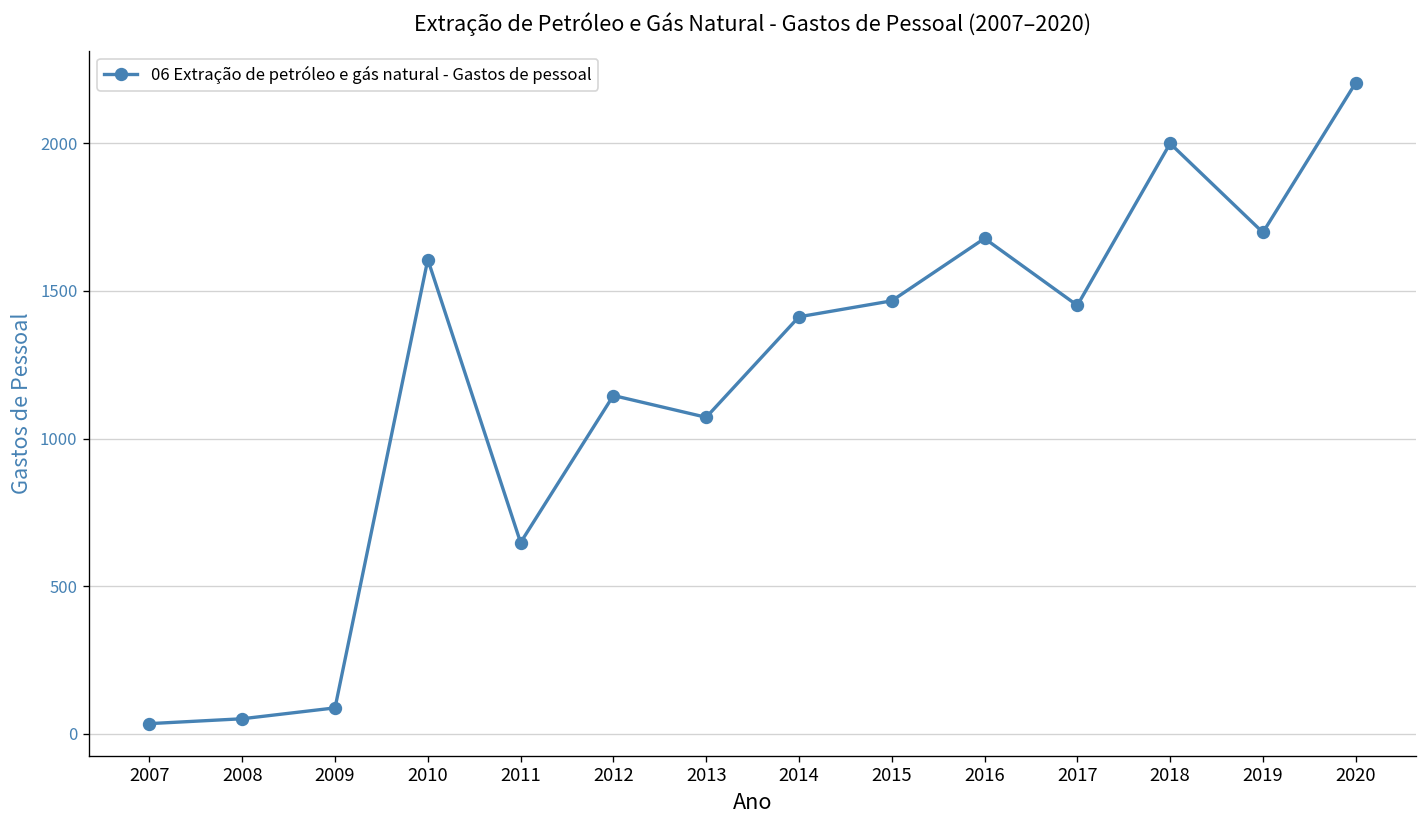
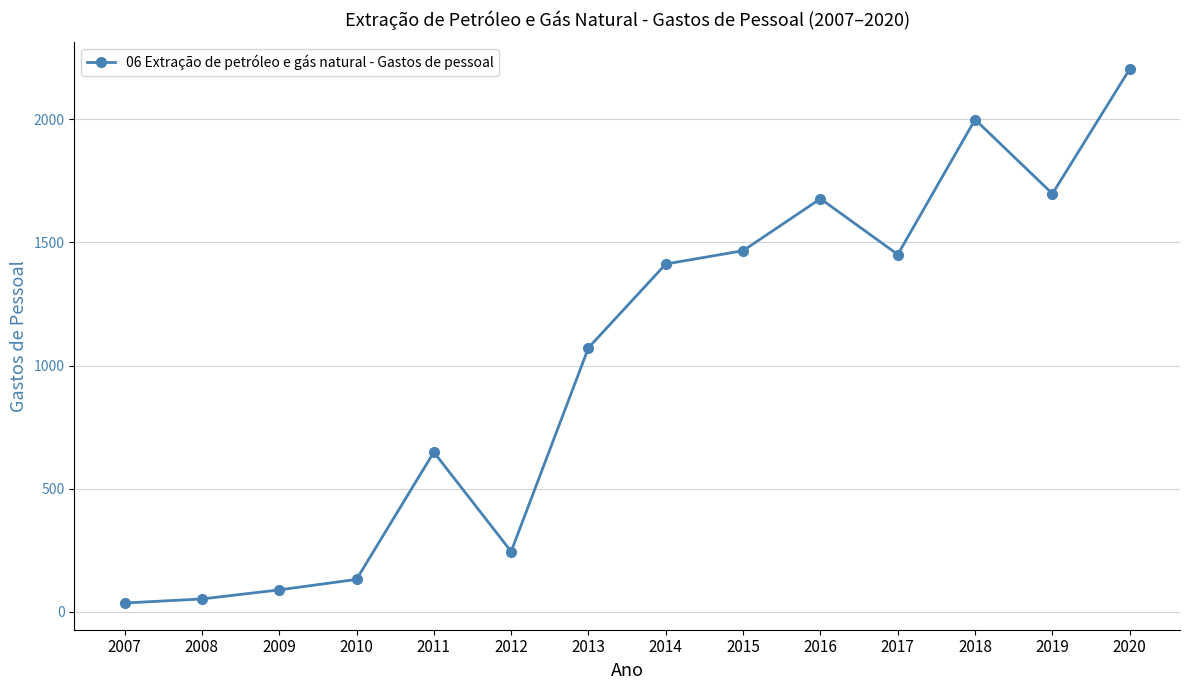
2010: 1610 -> 130
2012: 1150 -> 240
